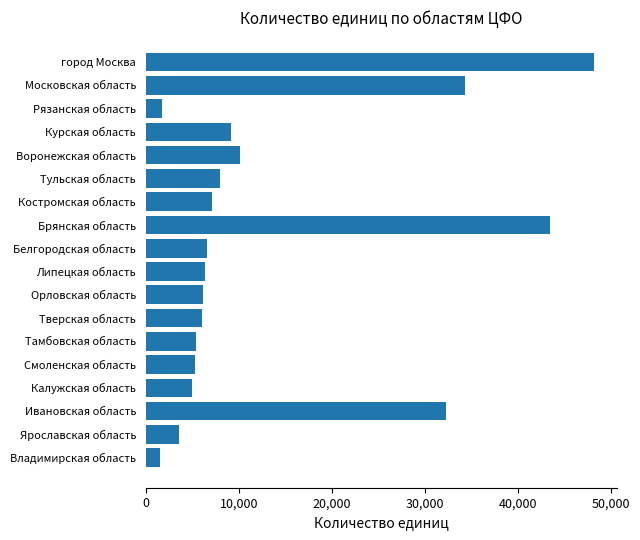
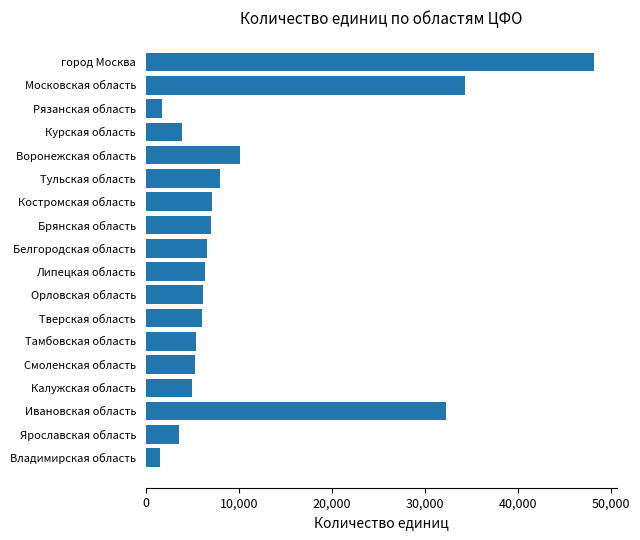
Курская область: 9,000 -> 4,000
Брянская область: 43,000 -> 7,000
